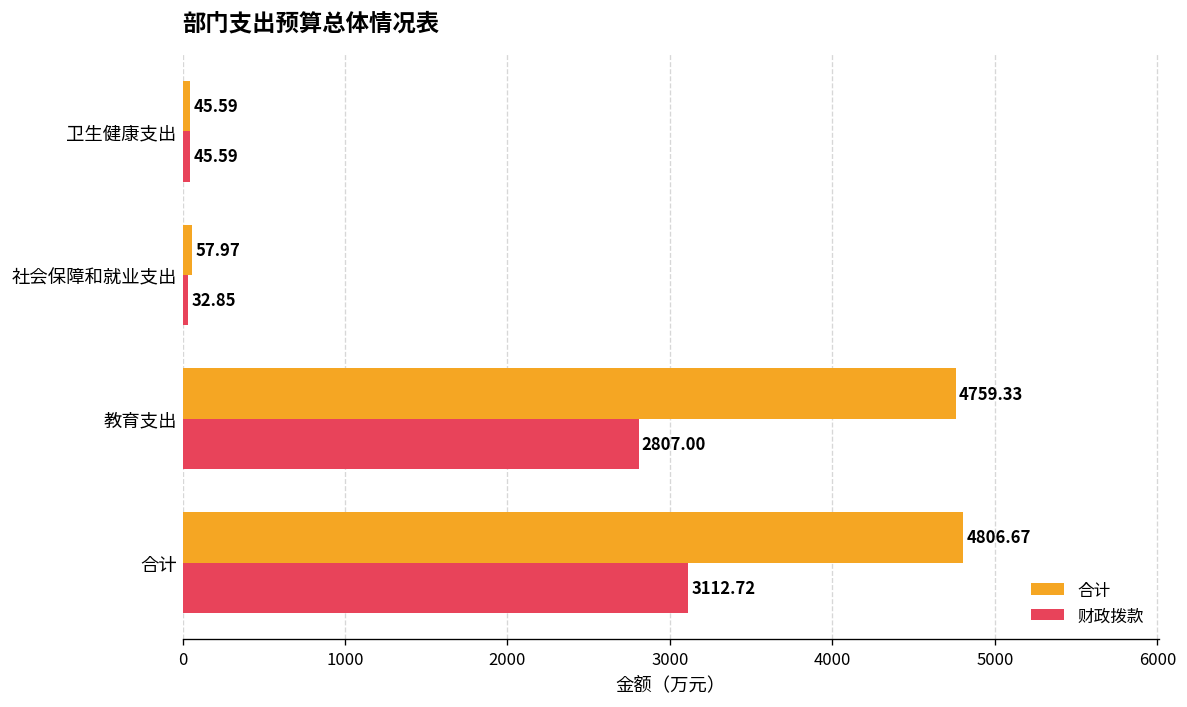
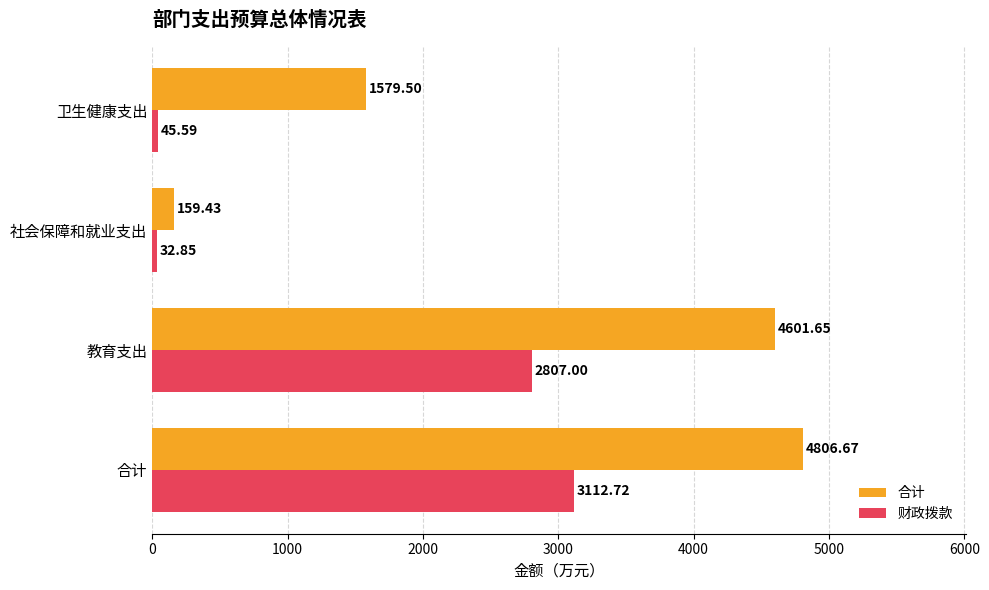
合计, 卫生健康支出: 45.59 -> 1579.50
合计, 社会保障和就业支出: 57.97 -> 159.43
合计, 教育支出: 4759.33 -> 4601.65
